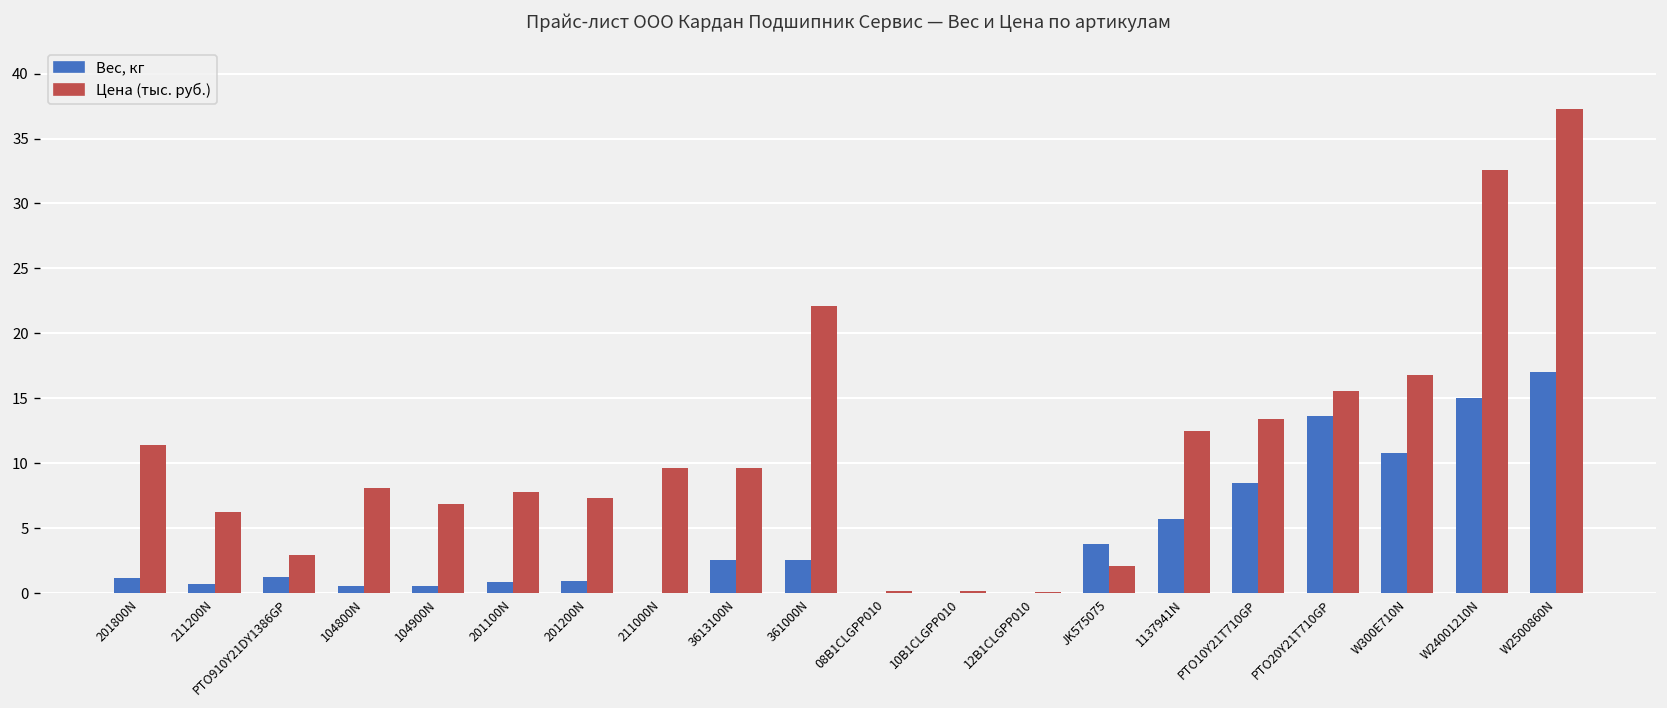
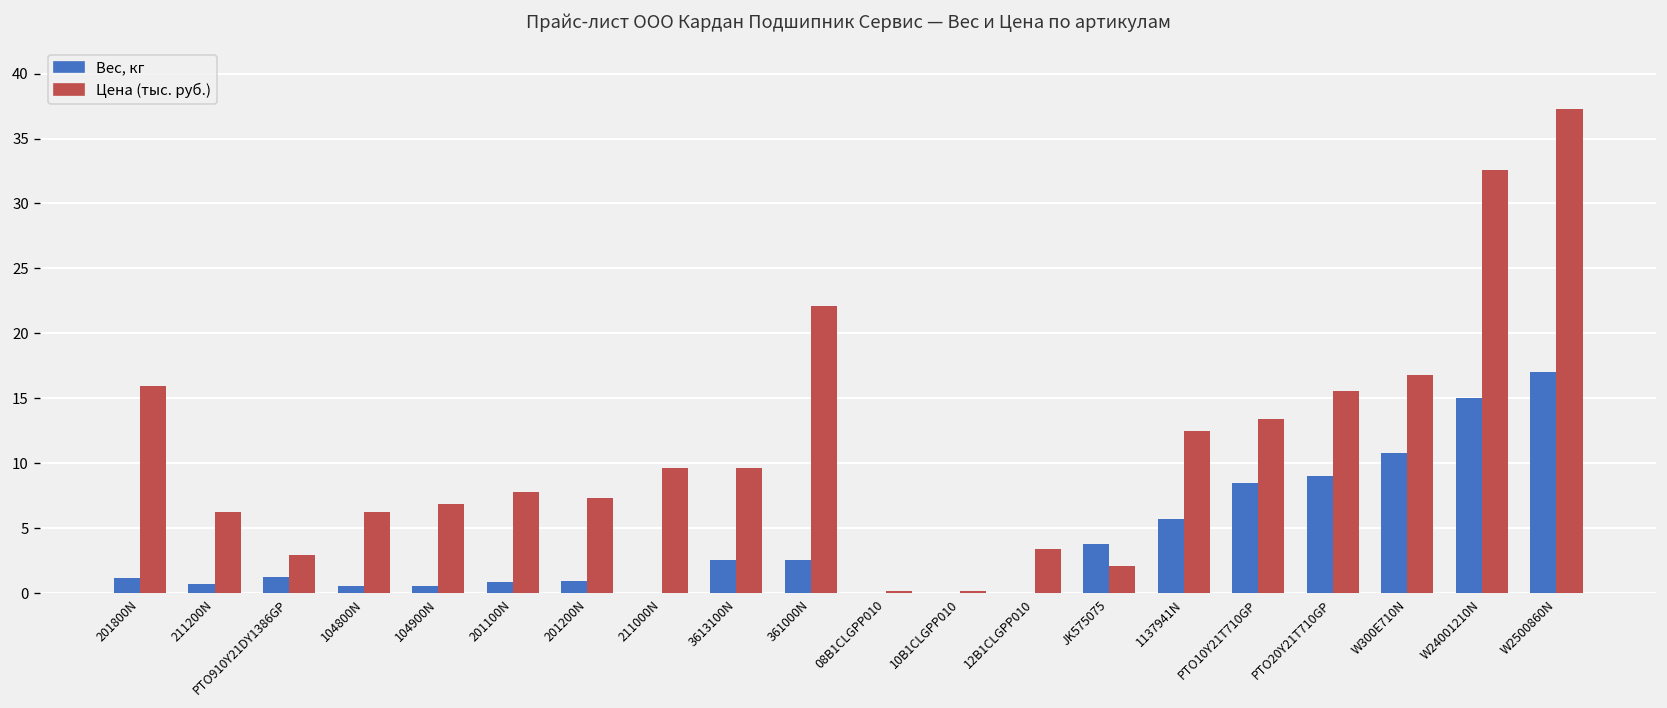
Цена (тыс. руб.), 201800N: 11.4 -> 15.9
Цена (тыс. руб.), 104800N: 8.1 -> 6.2
Цена (тыс. руб.), 12B1CLGPP010: 0.1 -> 3.4
Вес, кг, PTO20Y21T710GP: 13.6 -> 9.0
